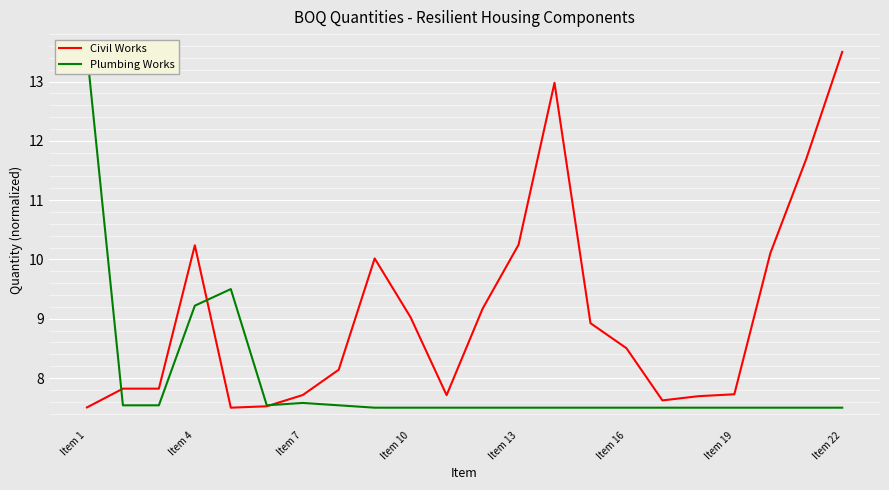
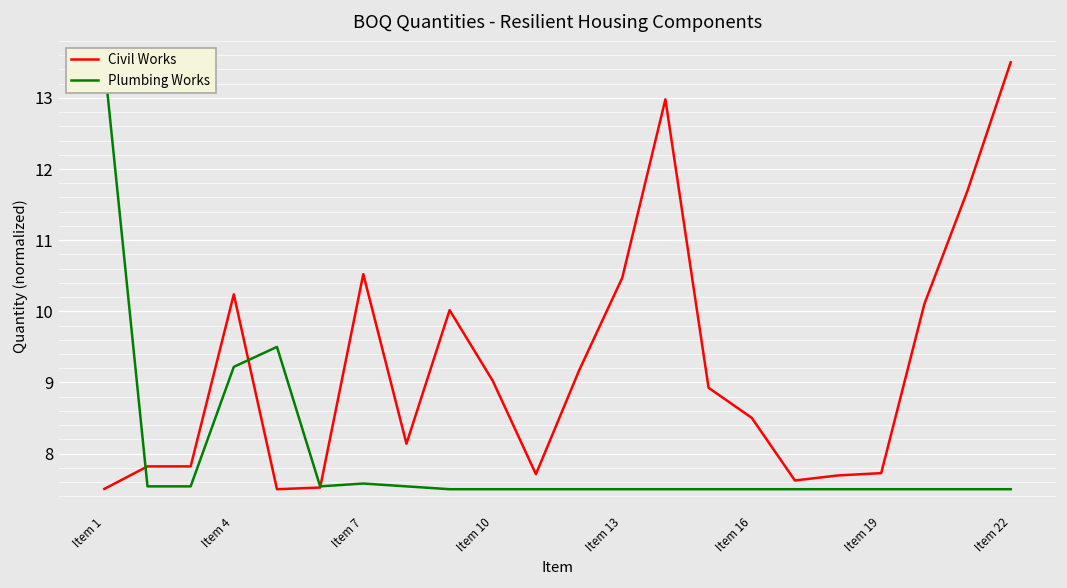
Civil Works, Item 7: 7.7 -> 10.5
Civil Works, Item 13: 10.2 -> 10.5
